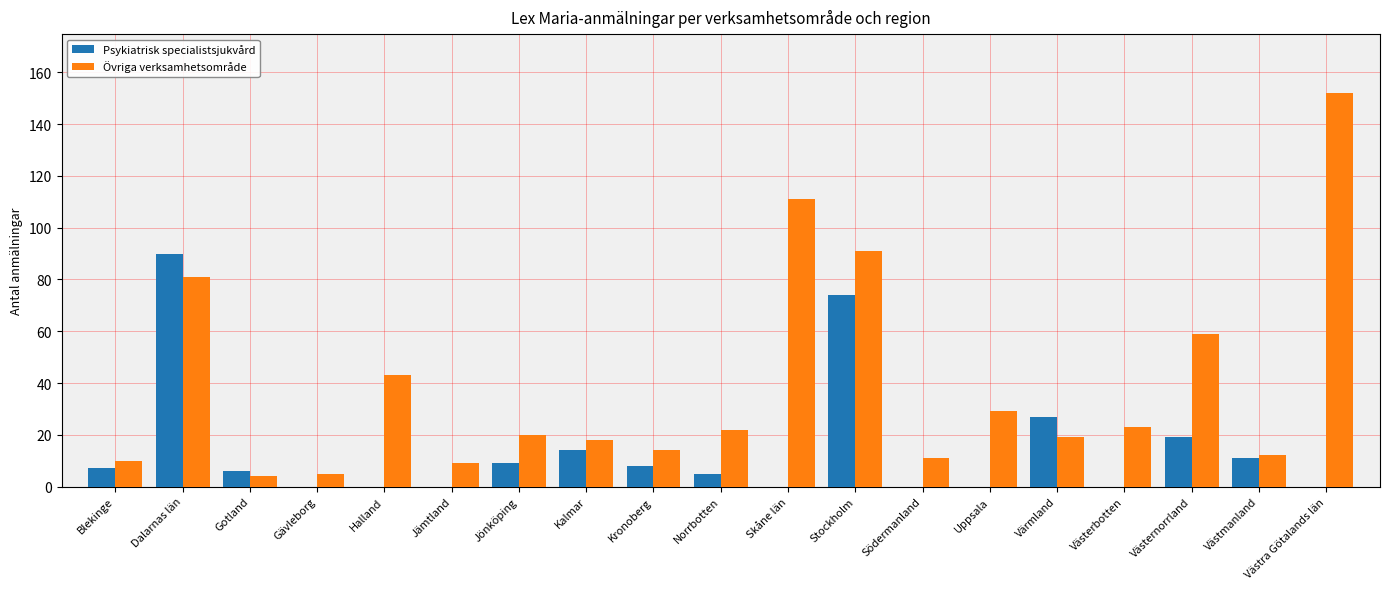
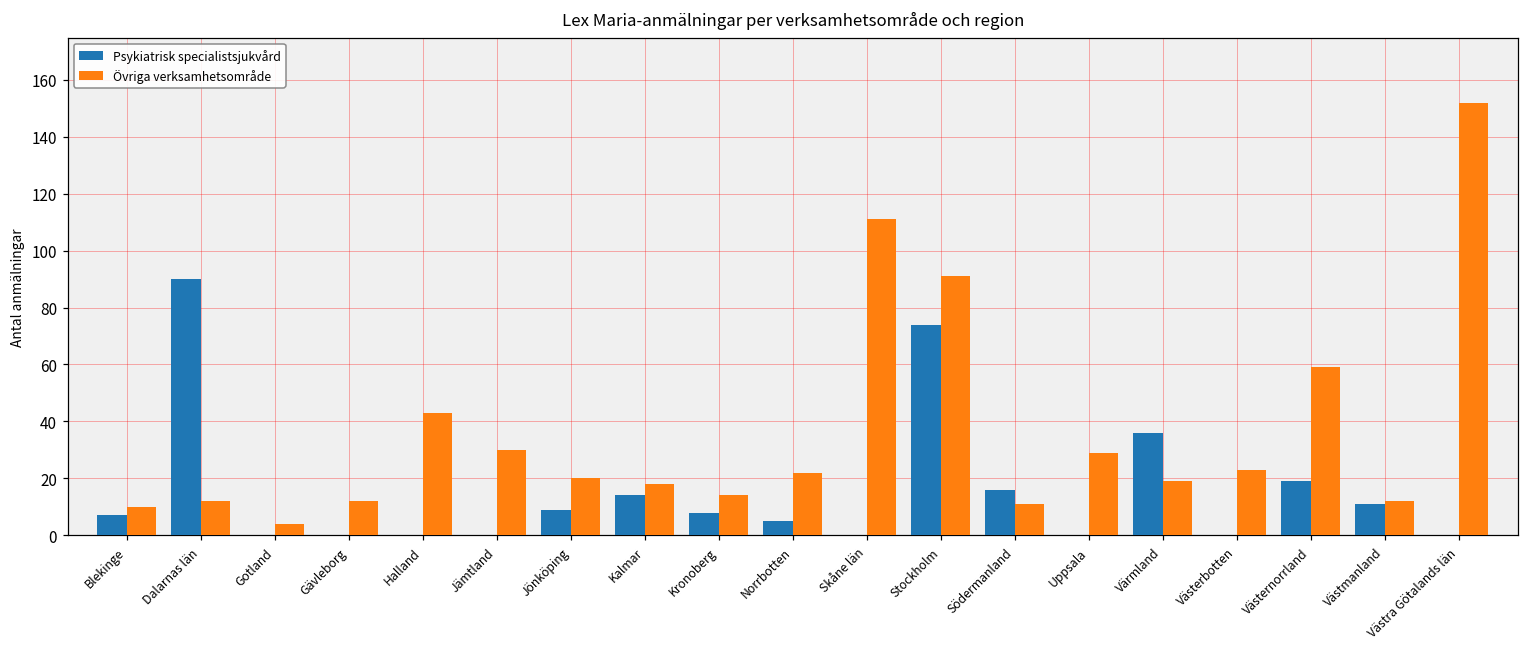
Övriga verksamhetsområde, Dalarnas län: 81 -> 12
Psykiatrisk specialistsjukvård, Gotland: 6 -> 0
Övriga verksamhetsområde, Gävleborg: 5 -> 12
Övriga verksamhetsområde, Jämtland: 9 -> 30
Psykiatrisk specialistsjukvård, Södermanland: 0 -> 16
Psykiatrisk specialistsjukvård, Värmland: 27 -> 36
